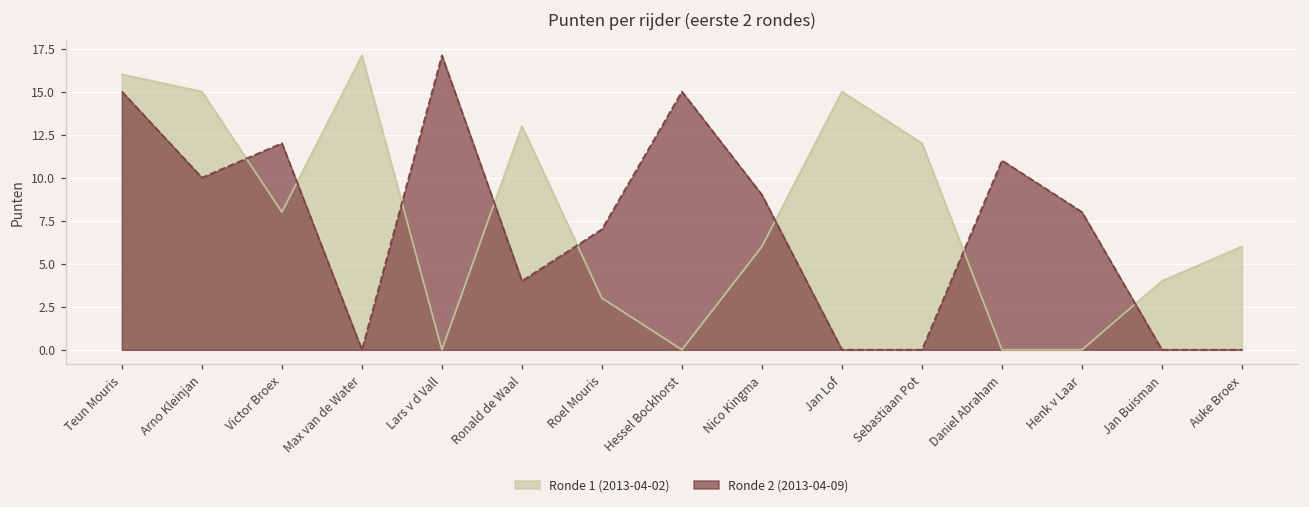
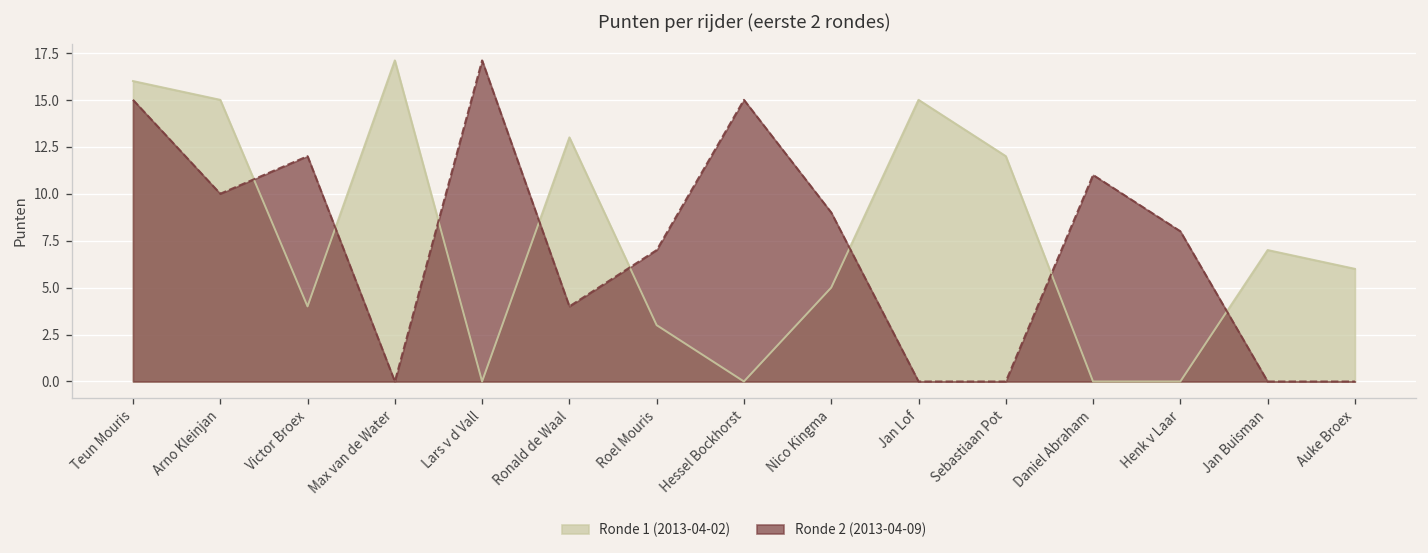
Ronde 1 (2013-04-02), Victor Broex: 8 -> 4
Ronde 1 (2013-04-02), Nico Kingma: 6 -> 5
Ronde 1 (2013-04-02), Jan Buisman: 4 -> 7
